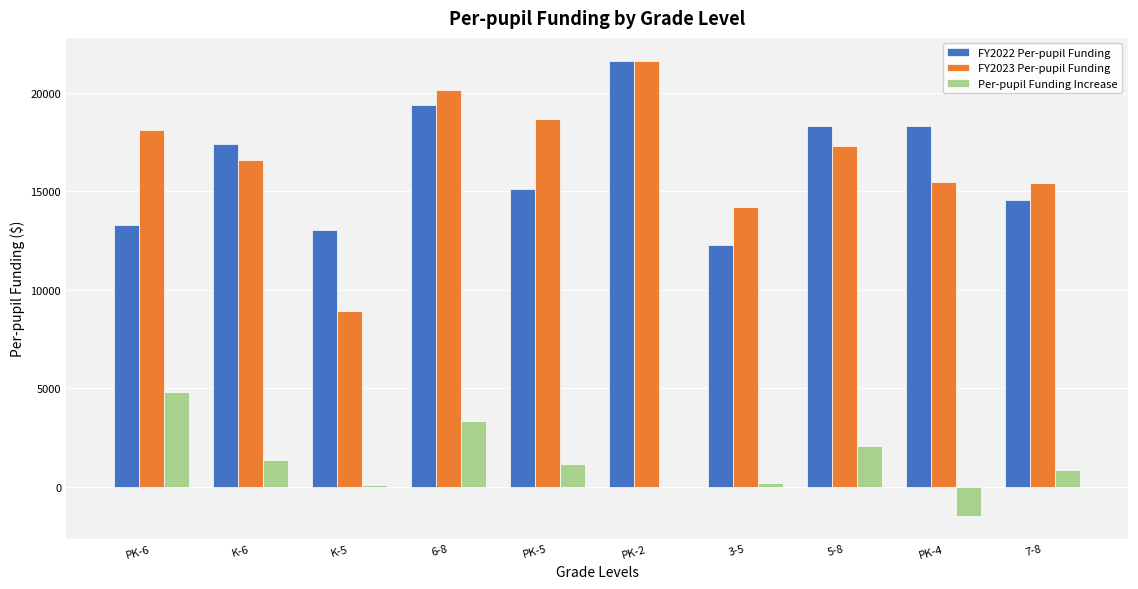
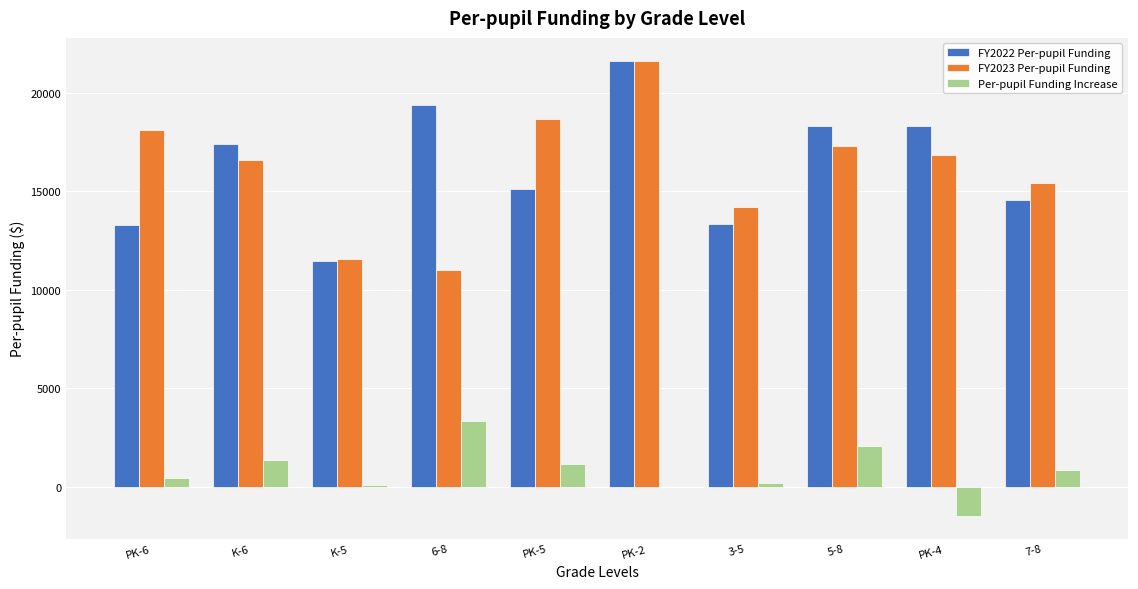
Per-pupil Funding Increase, PK-6: 4800 -> 400
FY2022 Per-pupil Funding, K-5: 13000 -> 11500
FY2023 Per-pupil Funding, K-5: 8900 -> 11600
FY2023 Per-pupil Funding, 6-8: 20100 -> 11000
FY2022 Per-pupil Funding, 3-5: 12300 -> 13300
FY2023 Per-pupil Funding, PK-4: 15500 -> 16900
